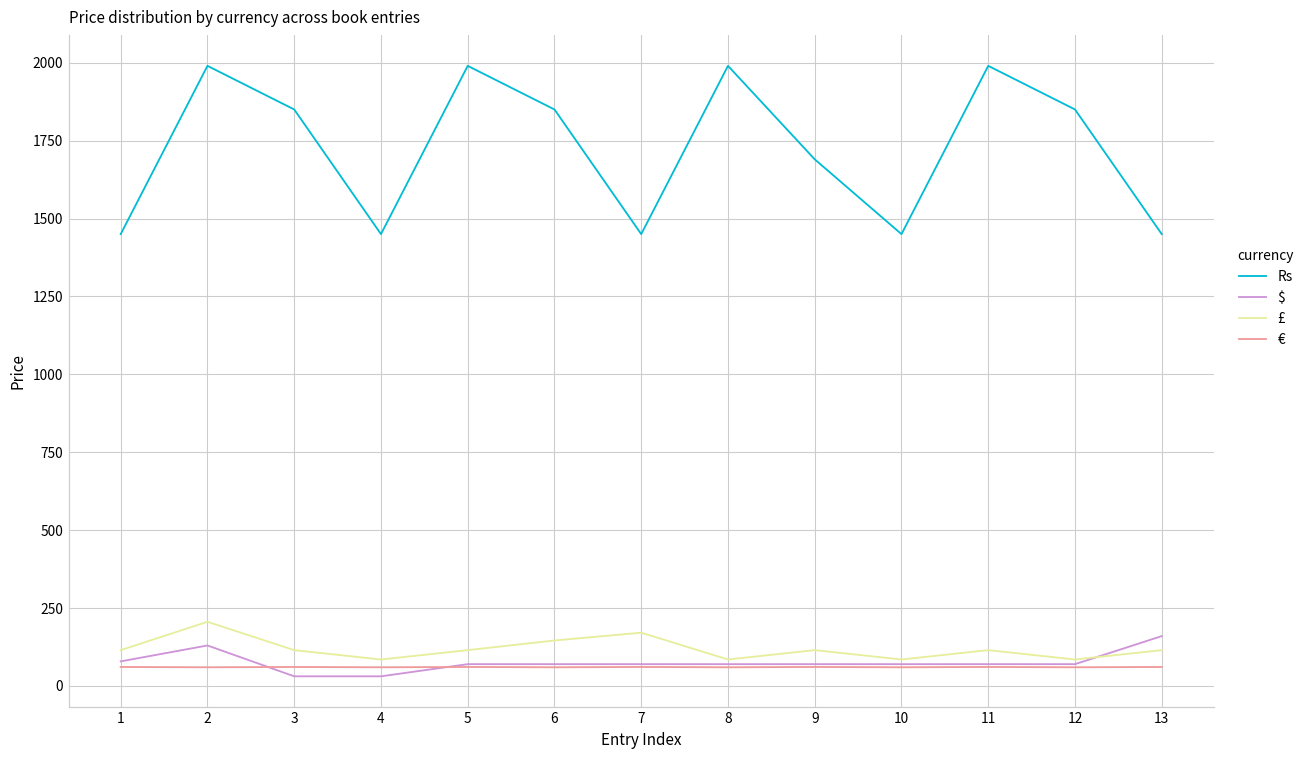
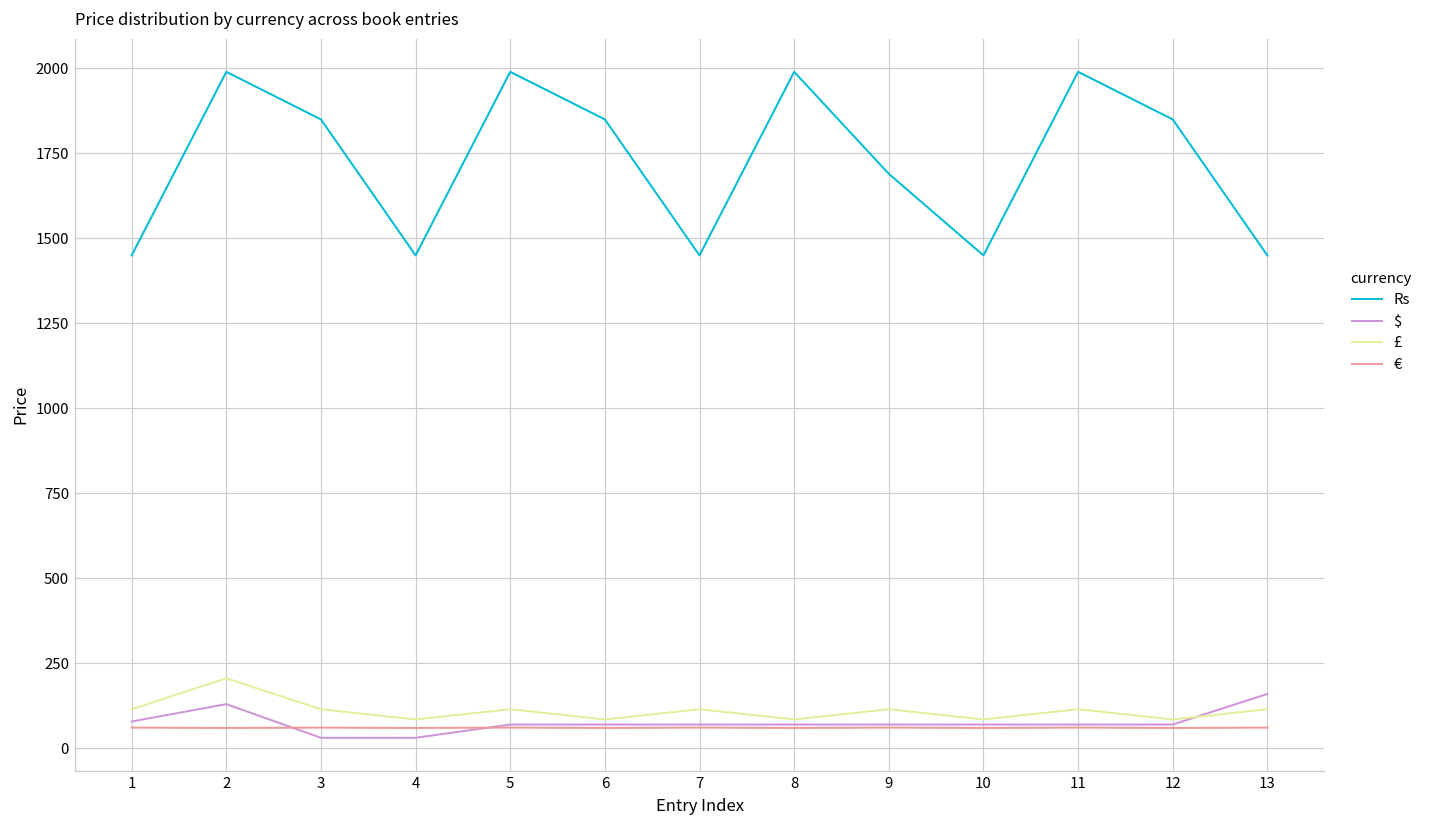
£, 6: 150 -> 90
£, 7: 170 -> 120
